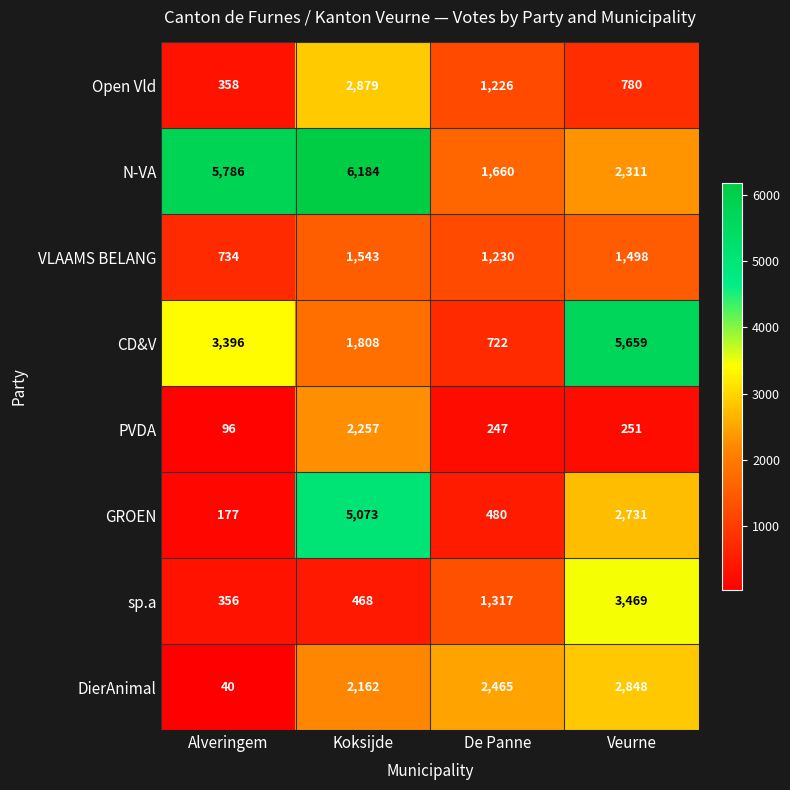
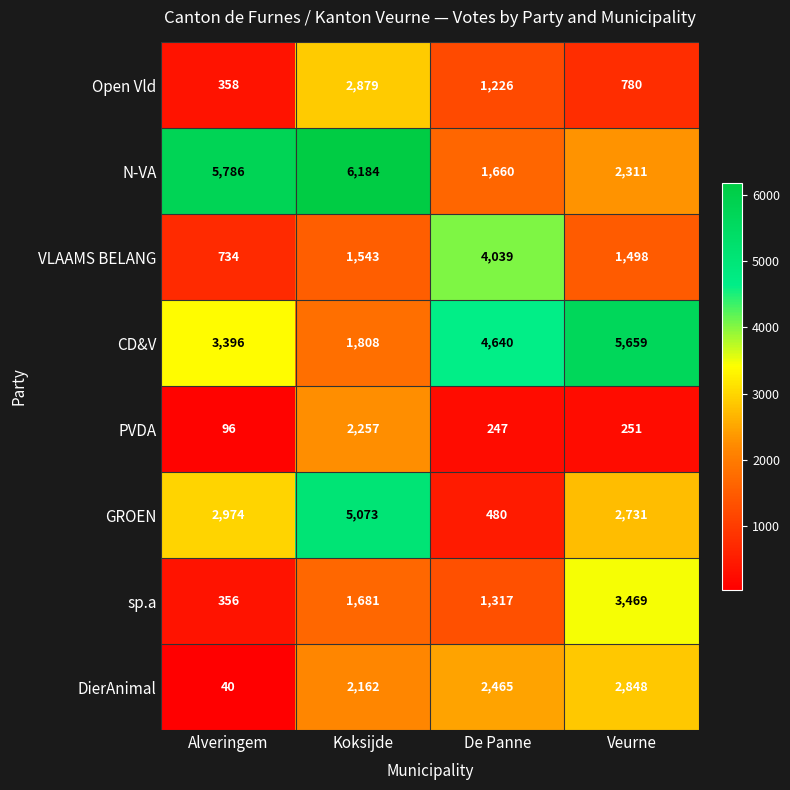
VLAAMS BELANG, De Panne: 1,230 -> 4,039
CD&V, De Panne: 722 -> 4,640
GROEN, Alveringem: 177 -> 2,974
sp.a, Koksijde: 468 -> 1,681
